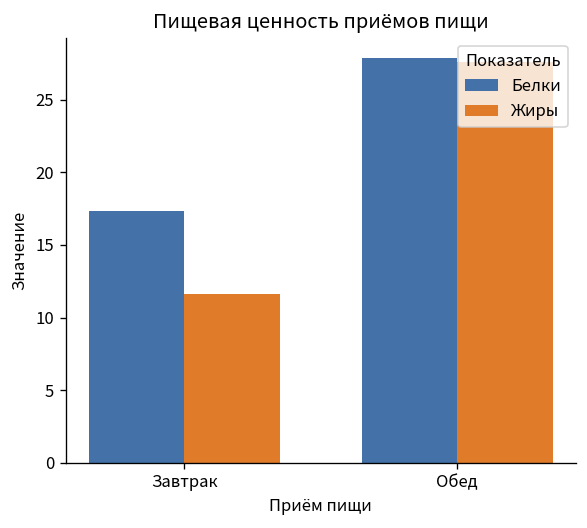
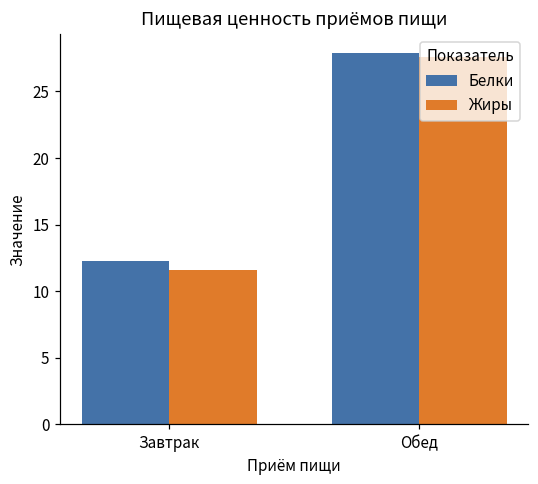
Белки, Завтрак: 17.3 -> 12.2
